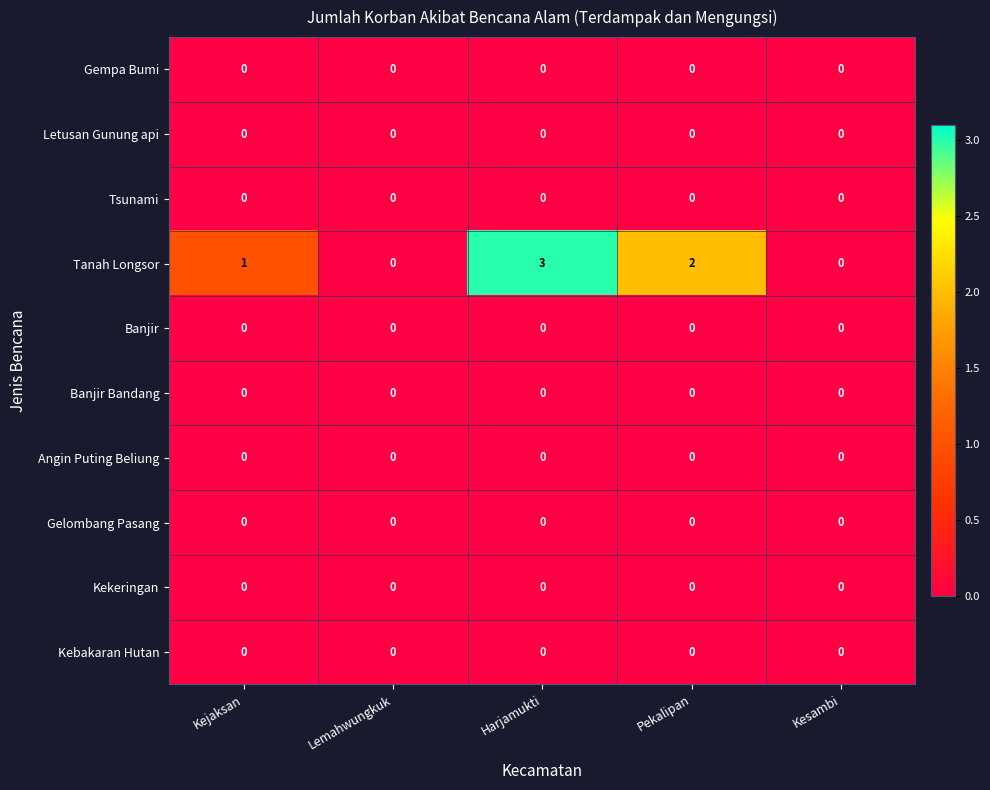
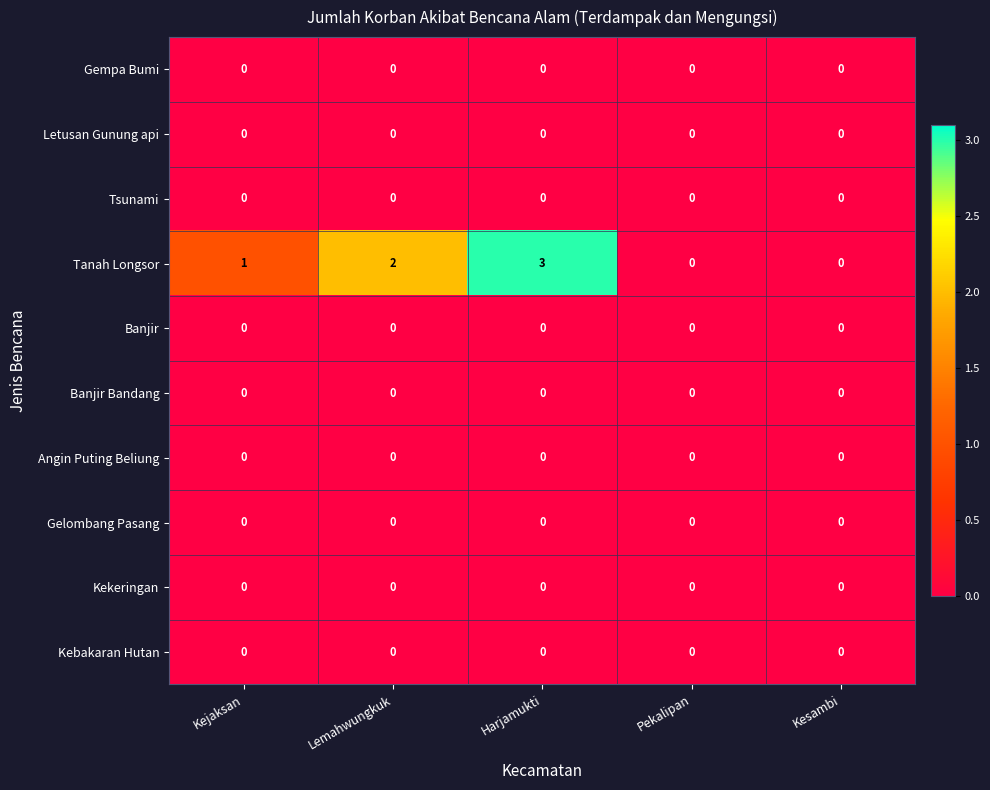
Tanah Longsor, Lemahwungkuk: 0 -> 2
Tanah Longsor, Pekalipan: 2 -> 0
